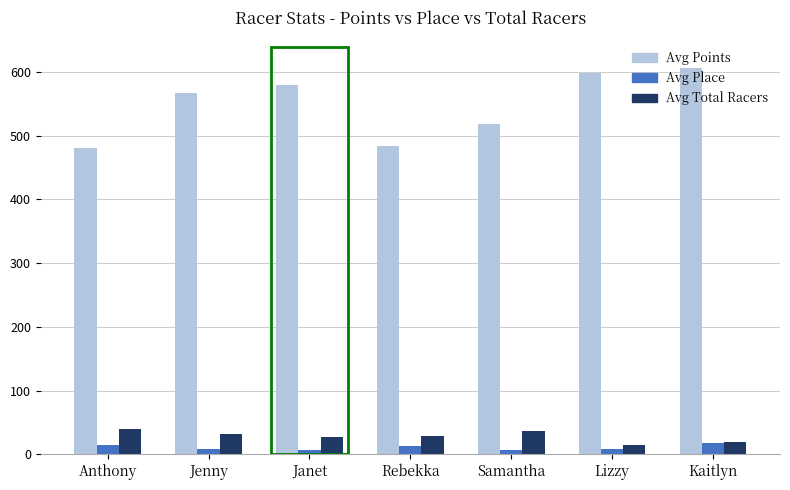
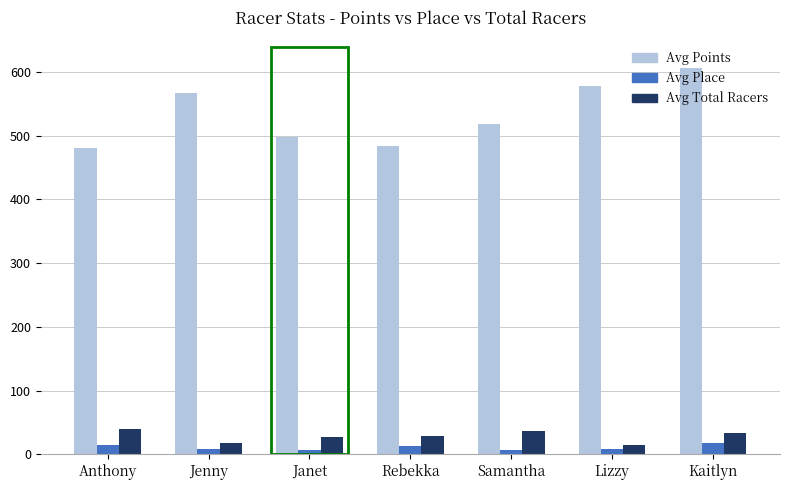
Avg Total Racers, Jenny: 30 -> 20
Avg Points, Janet: 580 -> 500
Avg Points, Lizzy: 600 -> 580
Avg Total Racers, Kaitlyn: 20 -> 30
